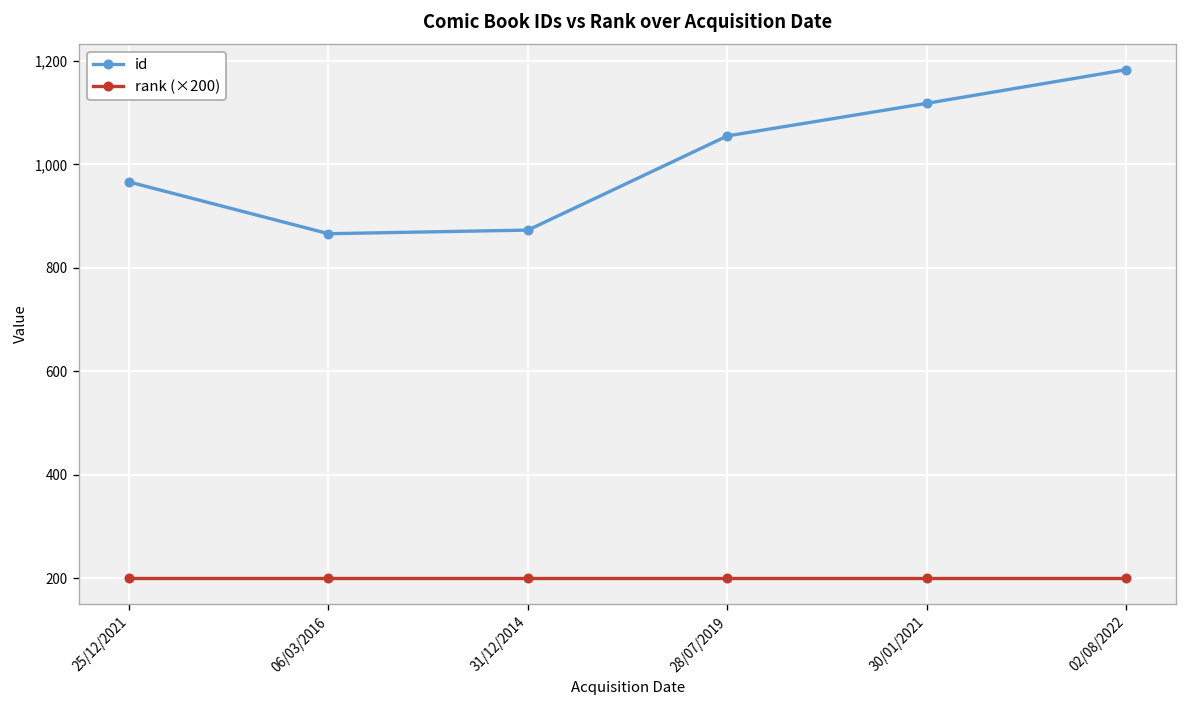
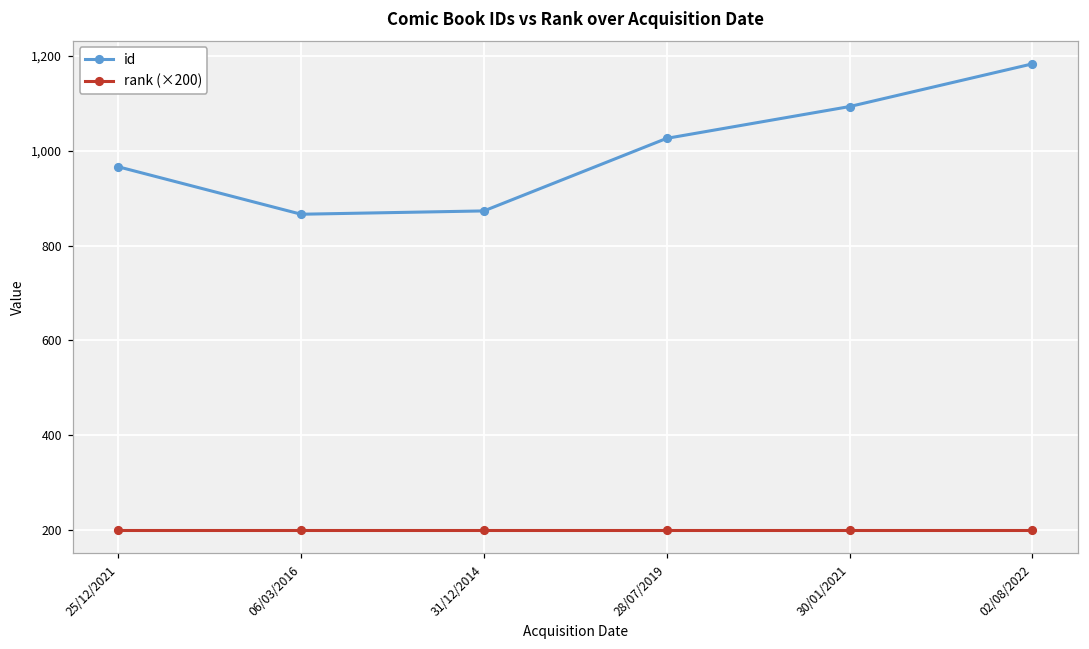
id, 28/07/2019: 1,060 -> 1,030
id, 30/01/2021: 1,120 -> 1,090
